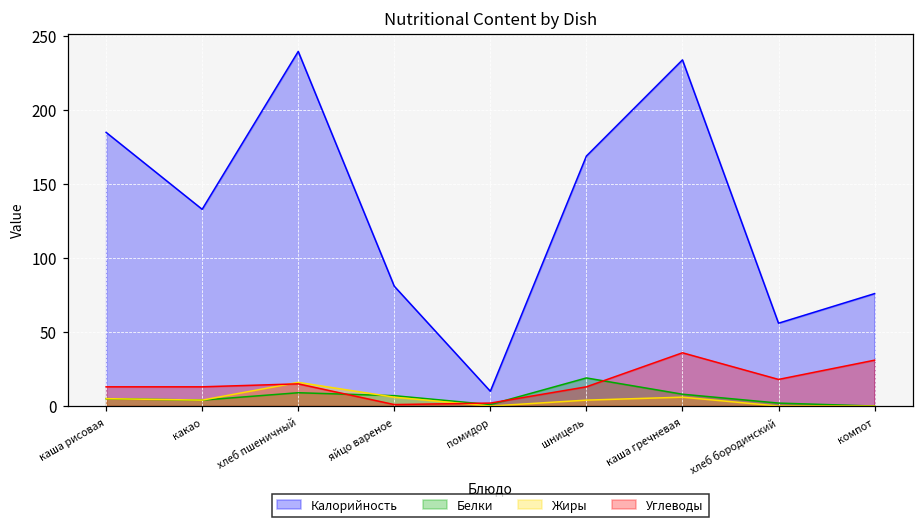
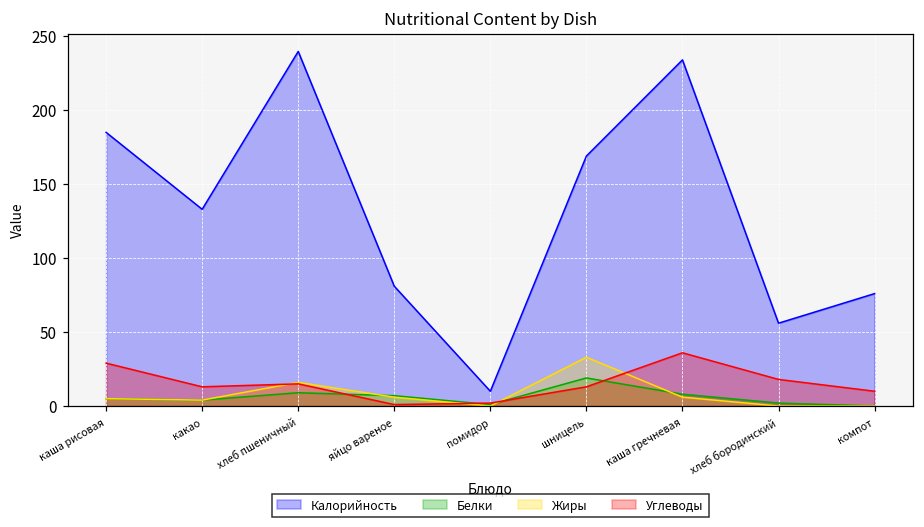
Углеводы, каша рисовая: 13 -> 29
Жиры, шницель: 4 -> 33
Углеводы, компот: 31 -> 10
